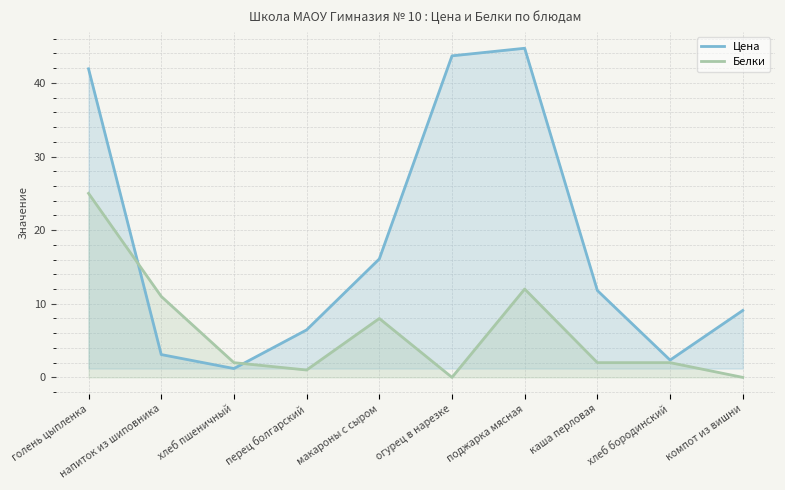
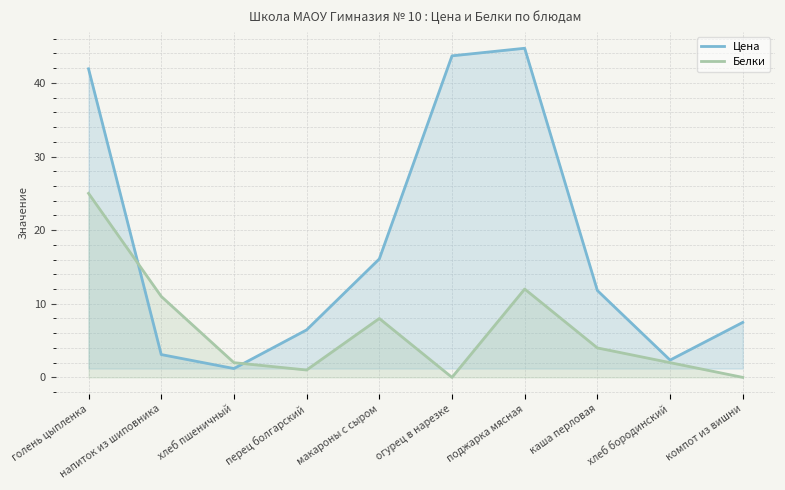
Белки, каша перловая: 2 -> 4
Цена, компот из вишни: 9 -> 7
